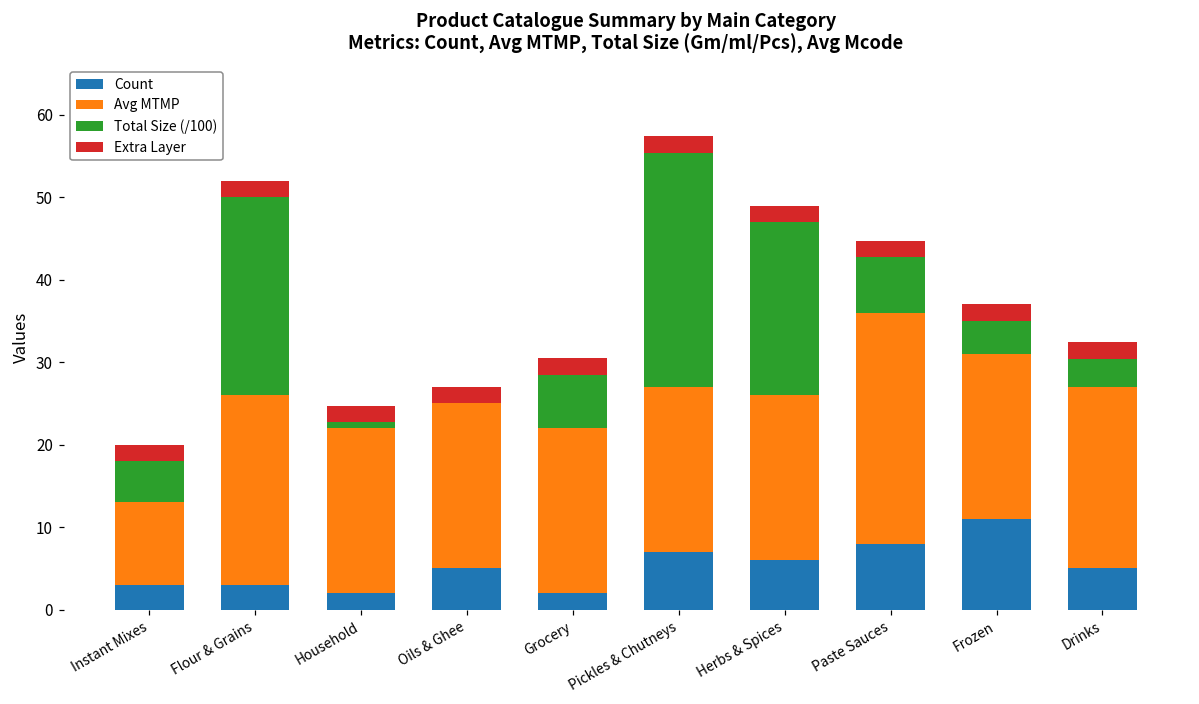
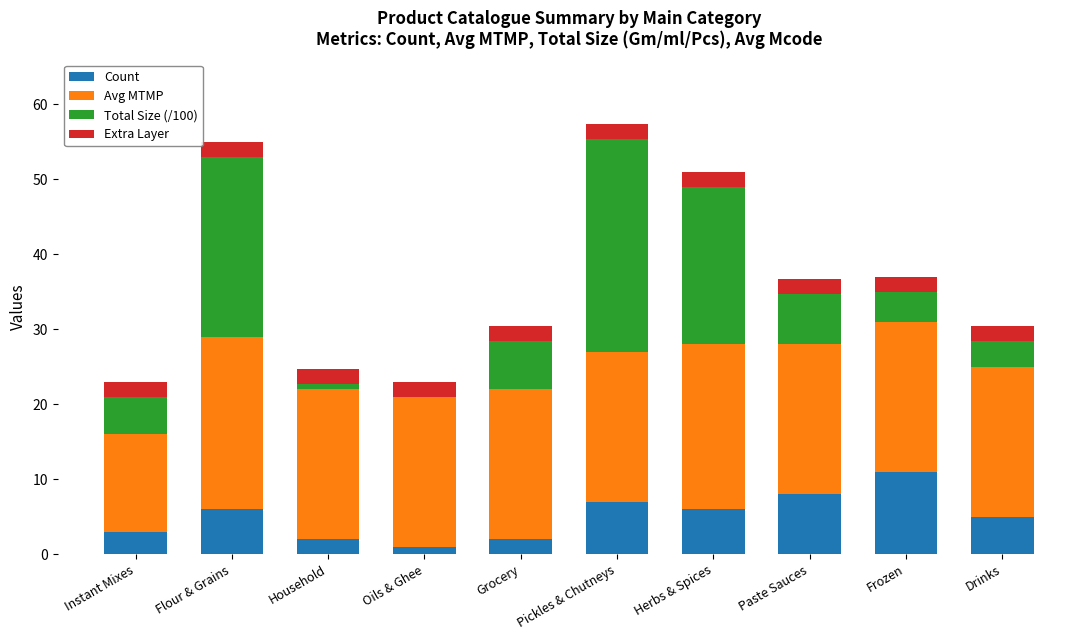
Avg MTMP, Instant Mixes: 10 -> 13
Count, Flour & Grains: 3 -> 6
Count, Oils & Ghee: 5 -> 1
Avg MTMP, Herbs & Spices: 20 -> 22
Avg MTMP, Paste Sauces: 28 -> 20
Avg MTMP, Drinks: 22 -> 20
